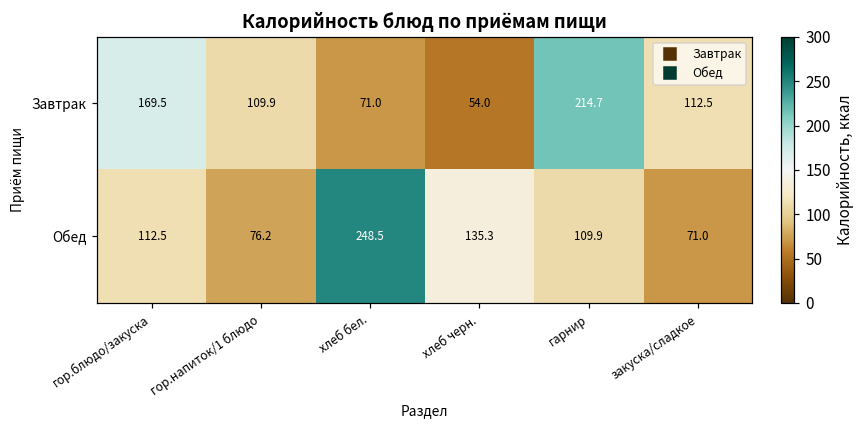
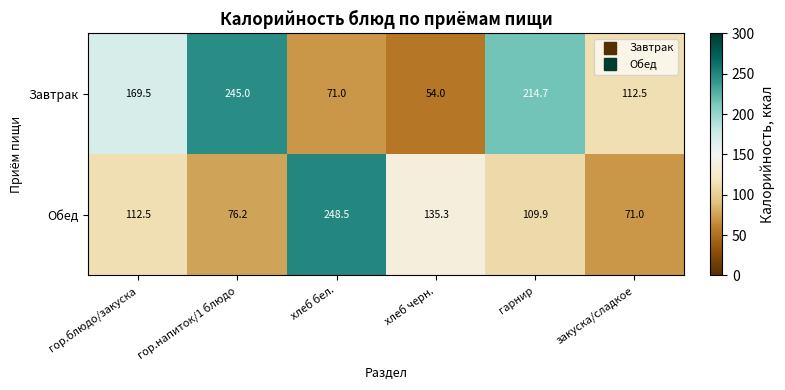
Завтрак, гор.напиток/1 блюдо: 109.9 -> 245.0
